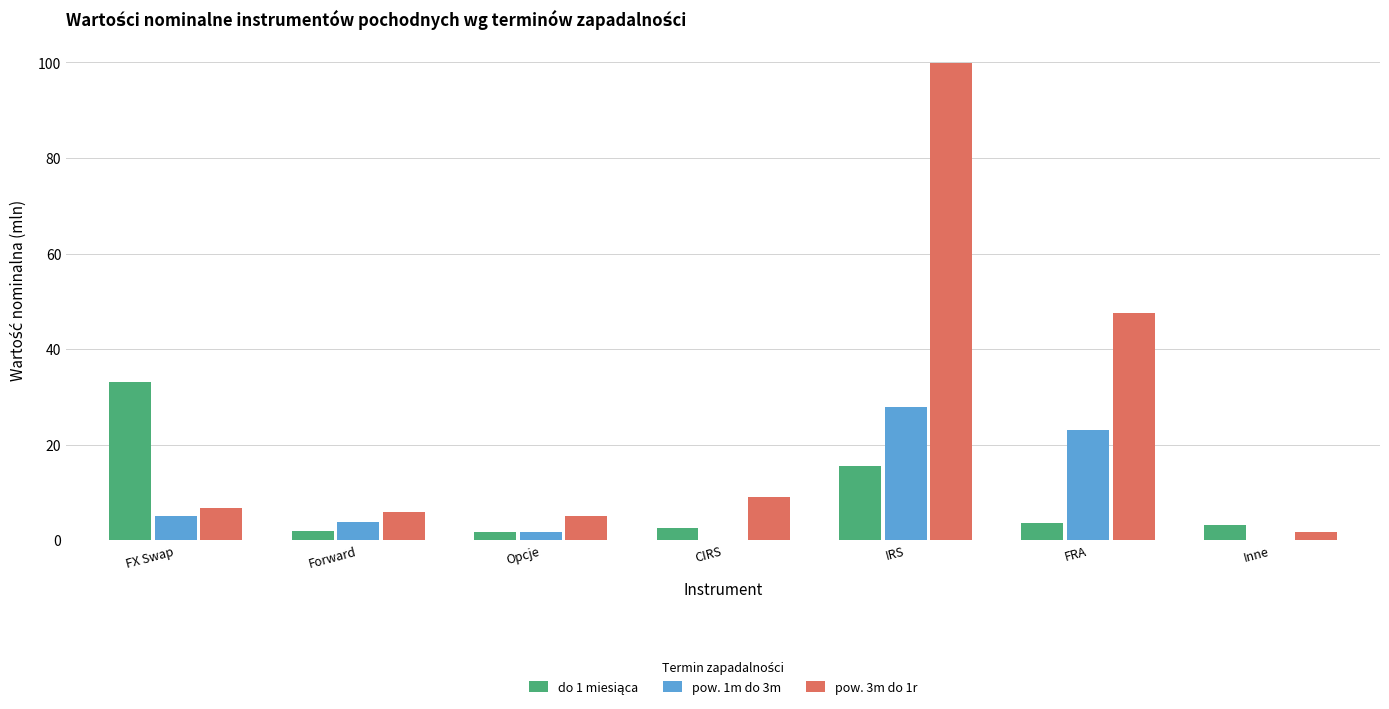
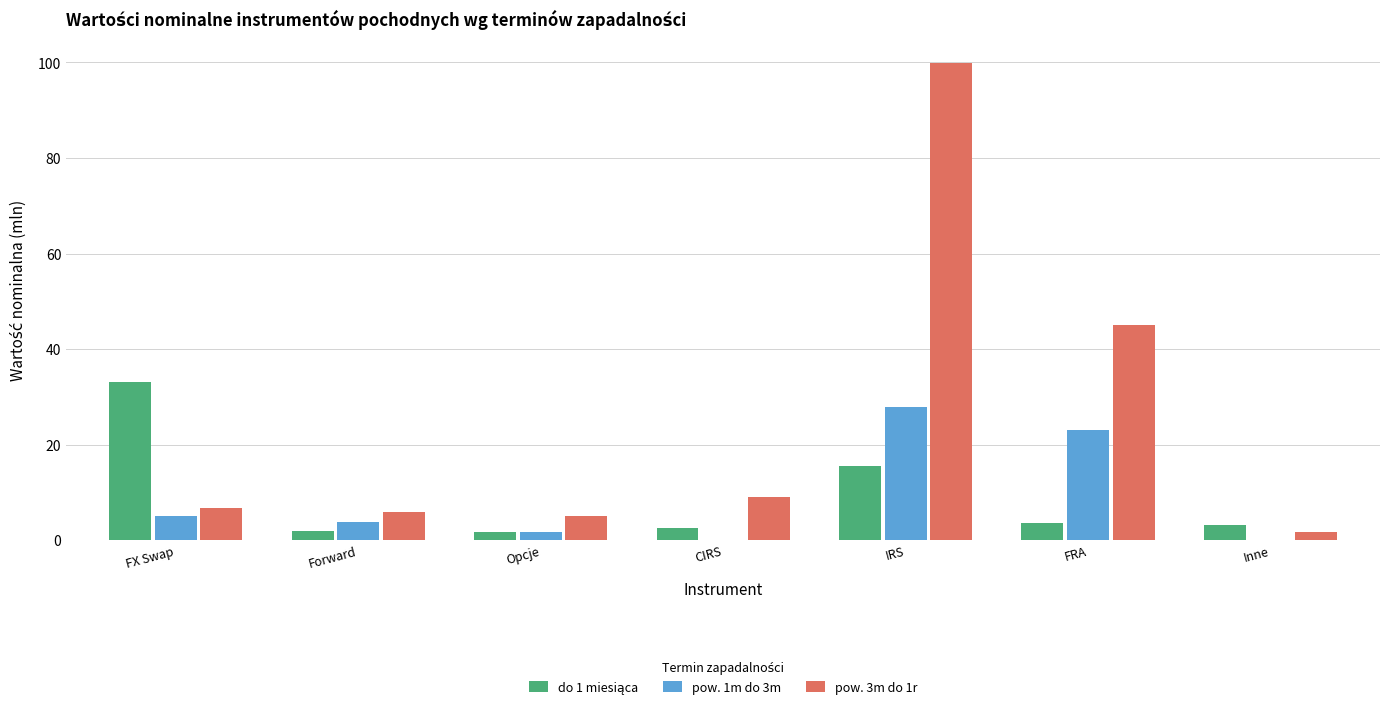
pow. 3m do 1r, FRA: 48 -> 45
